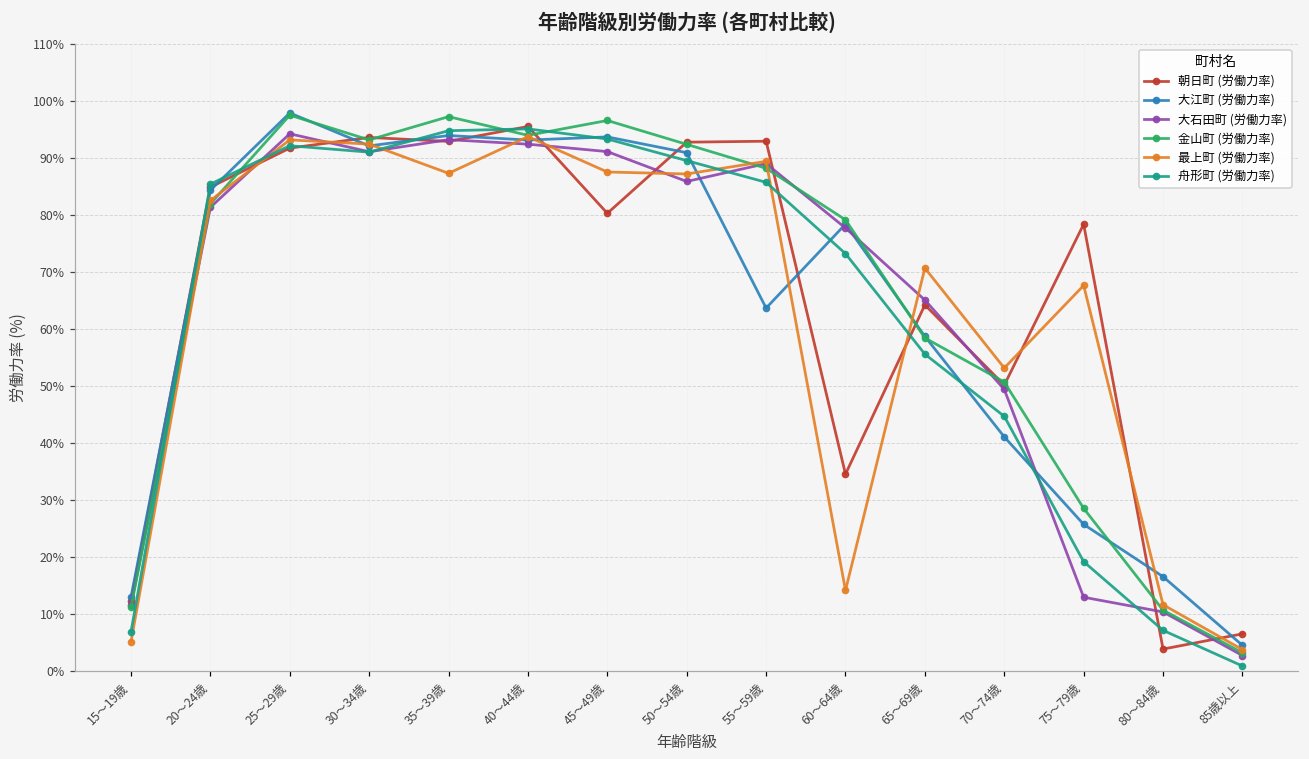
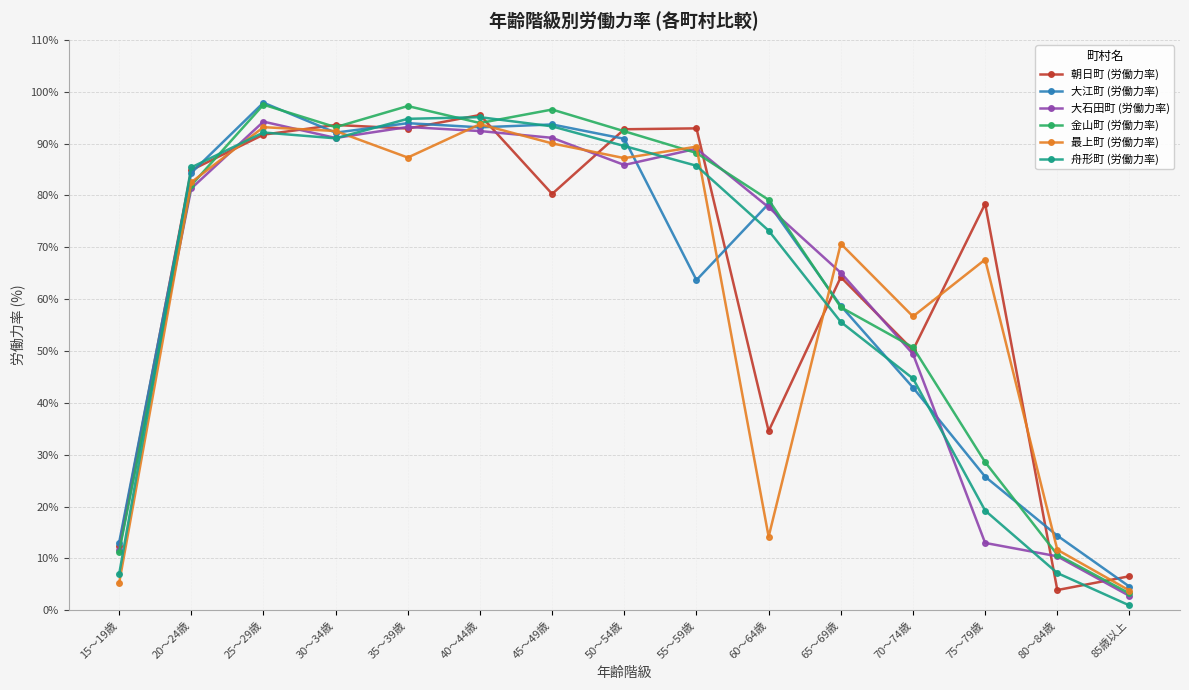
最上町 (労働力率), 45～49歳: 88% -> 90%
大江町 (労働力率), 70～74歳: 41% -> 43%
最上町 (労働力率), 70～74歳: 53% -> 57%
大江町 (労働力率), 80～84歳: 17% -> 14%
